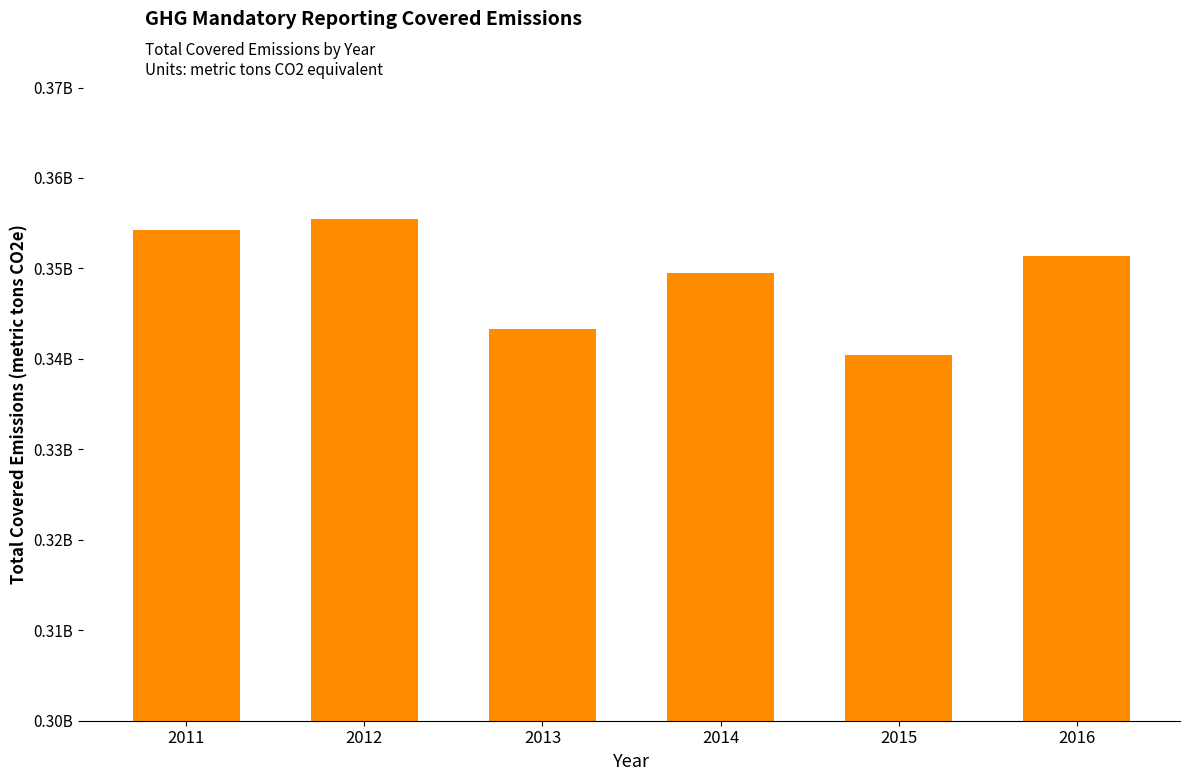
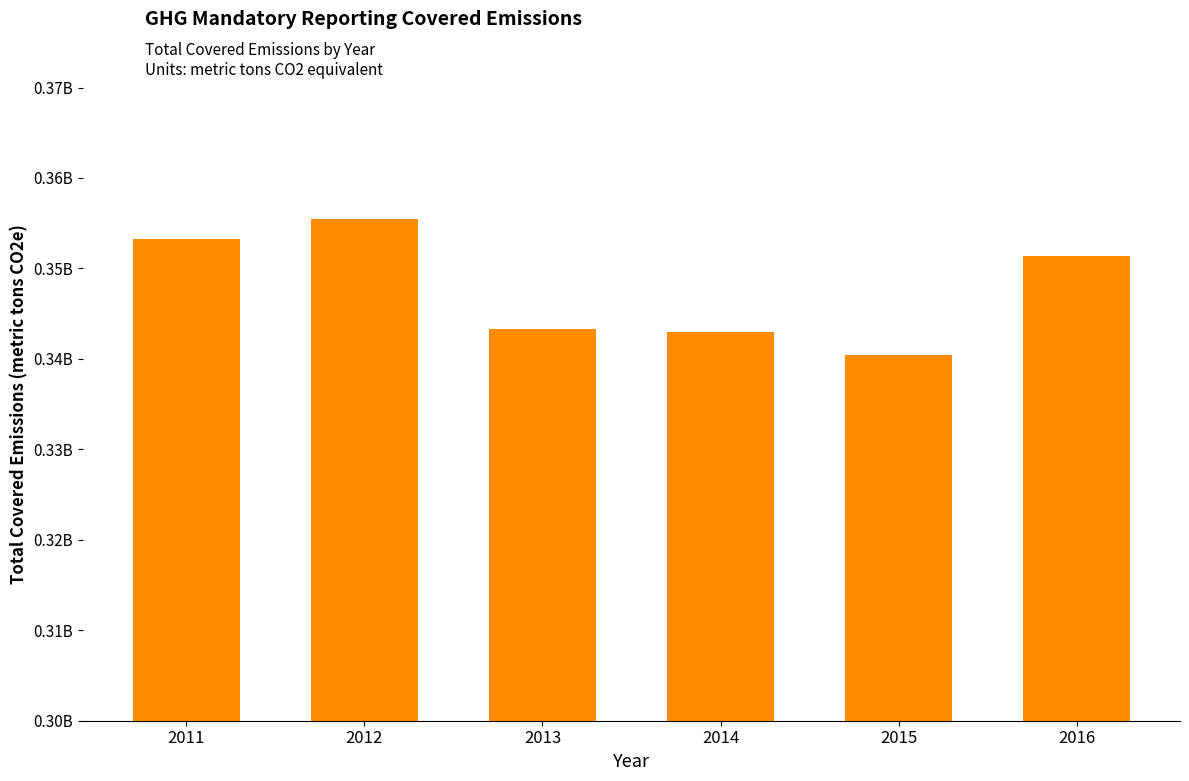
2011: 354000000 -> 353000000
2014: 350000000 -> 343000000
